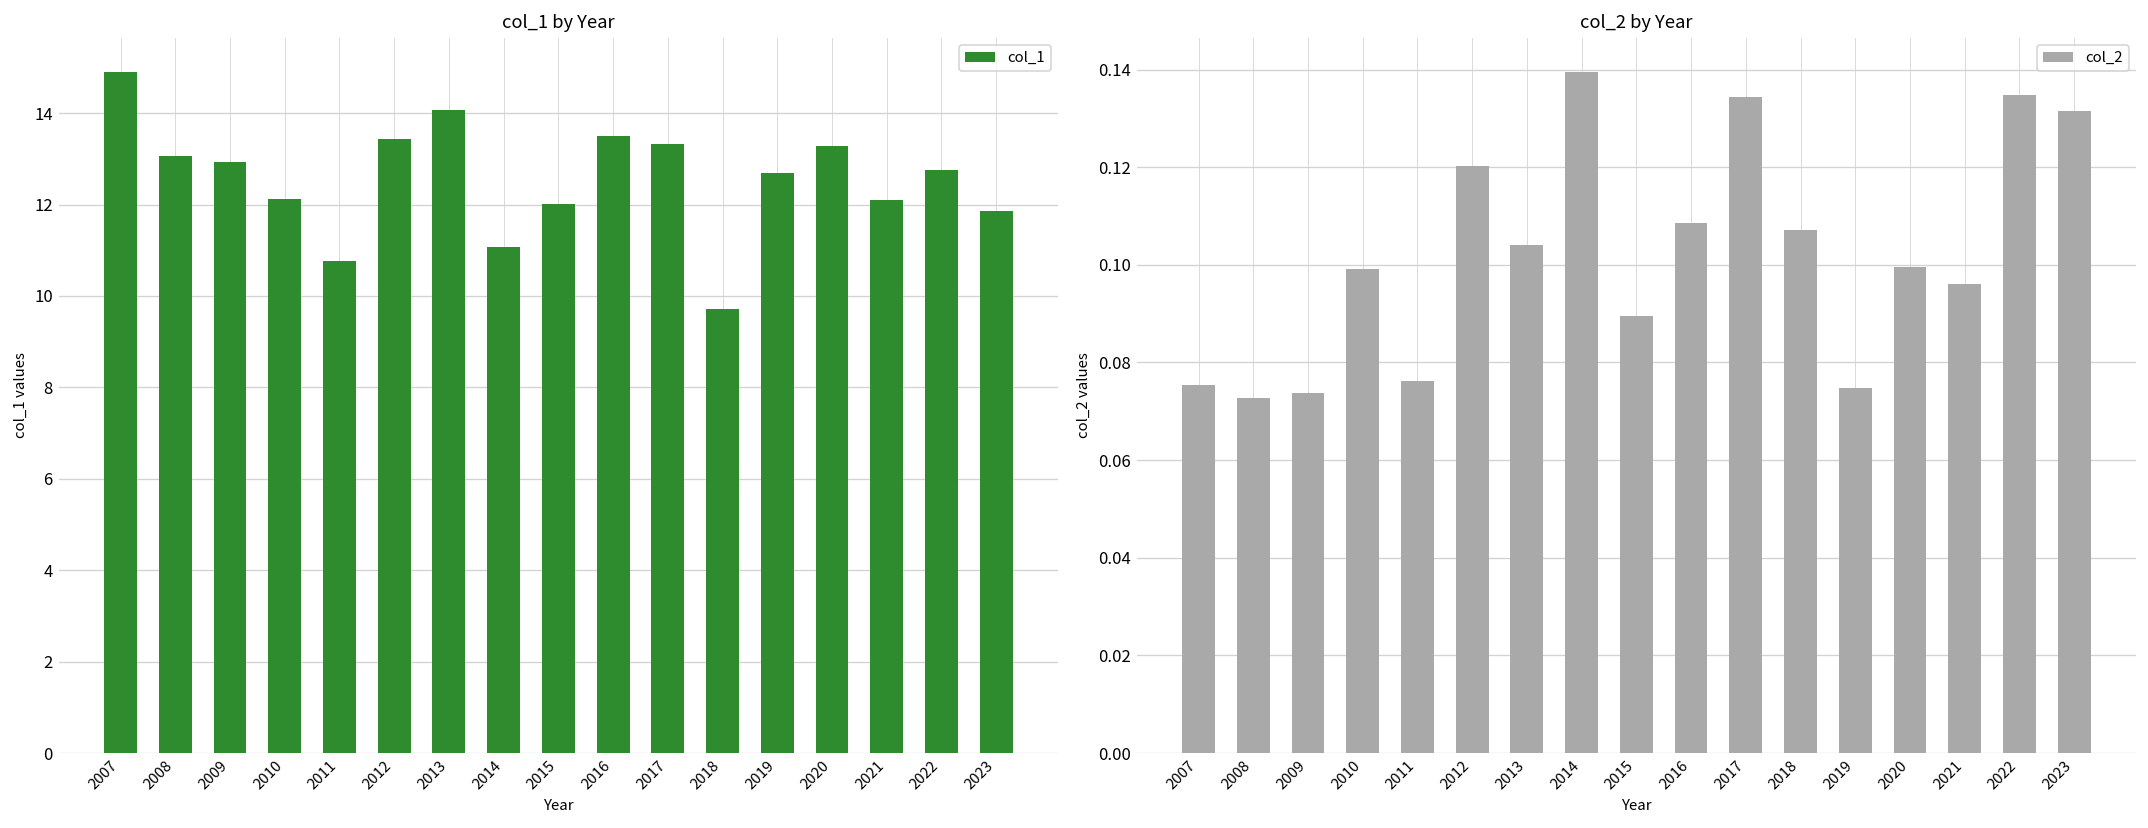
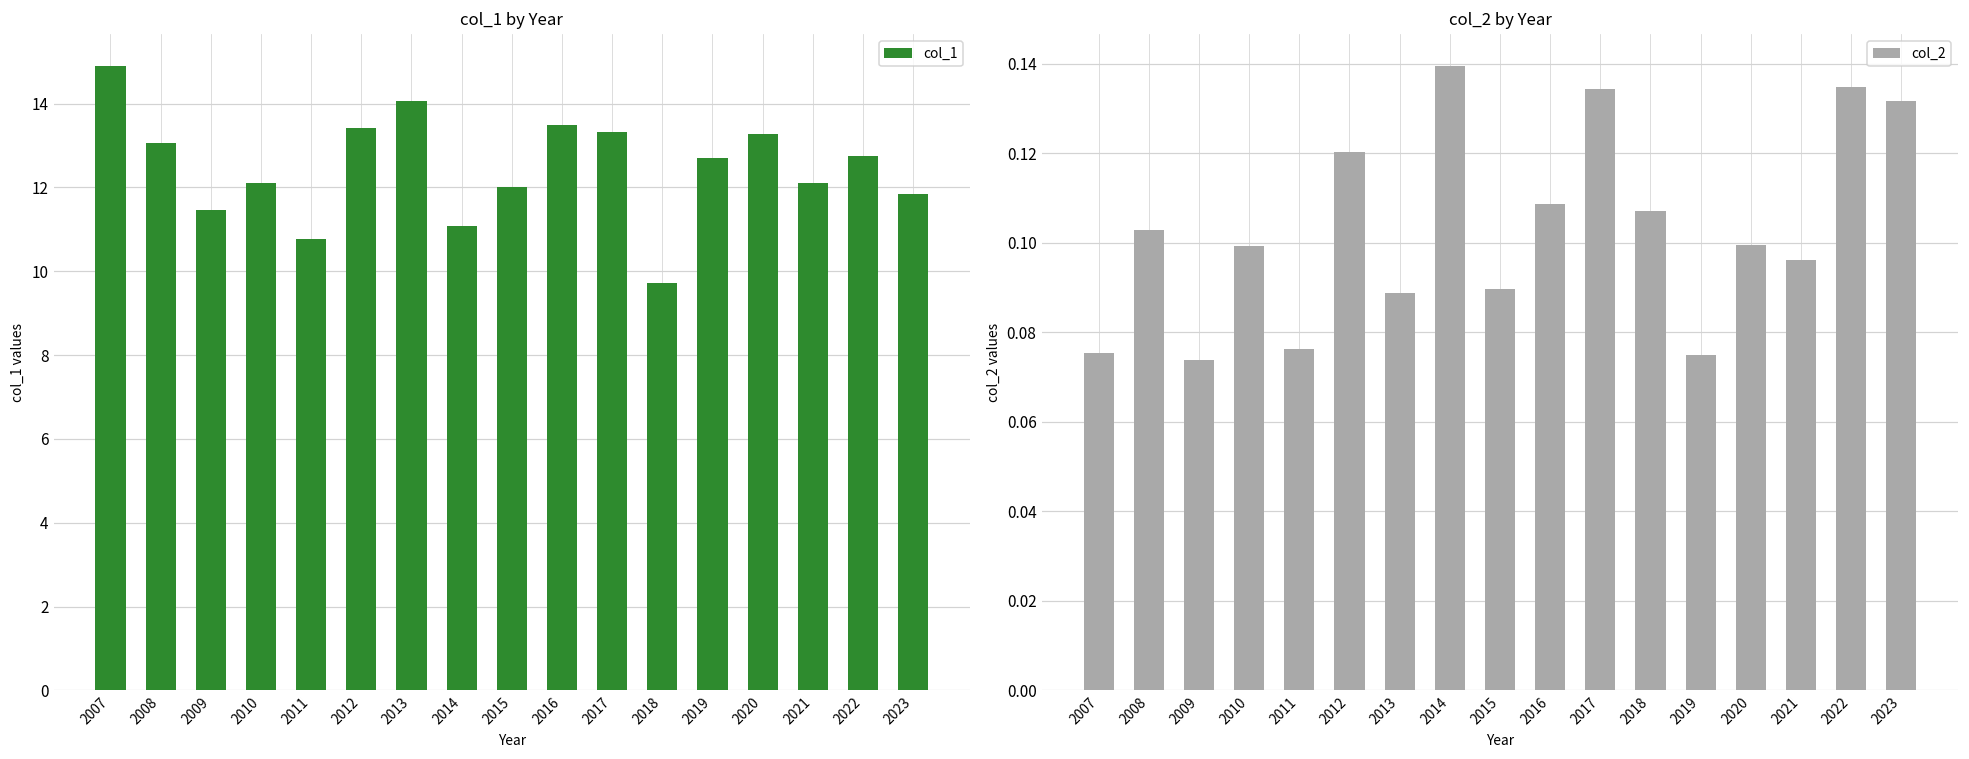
col_1 by Year, 2009: 12.9 -> 11.5
col_2 by Year, 2008: 0.073 -> 0.103
col_2 by Year, 2013: 0.104 -> 0.089
